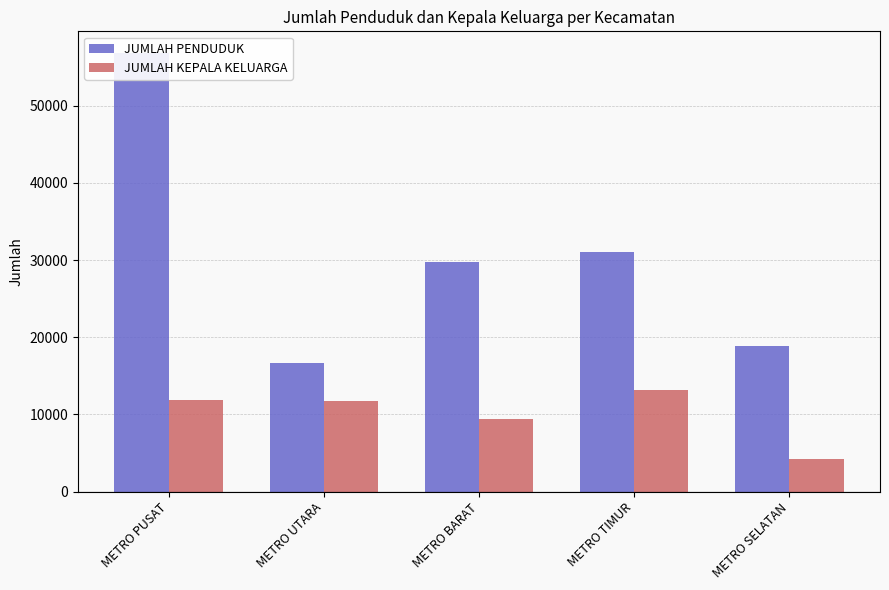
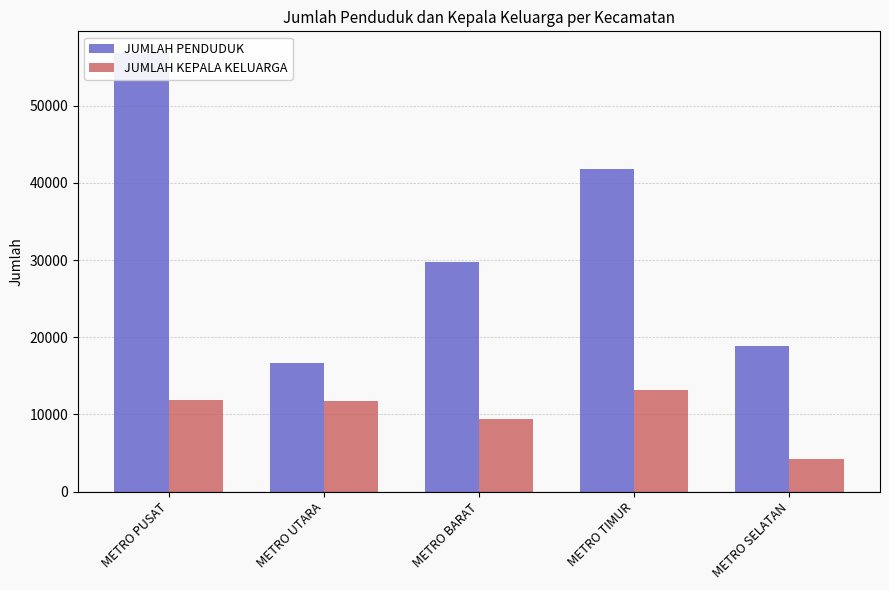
JUMLAH PENDUDUK, METRO TIMUR: 31000 -> 42000
